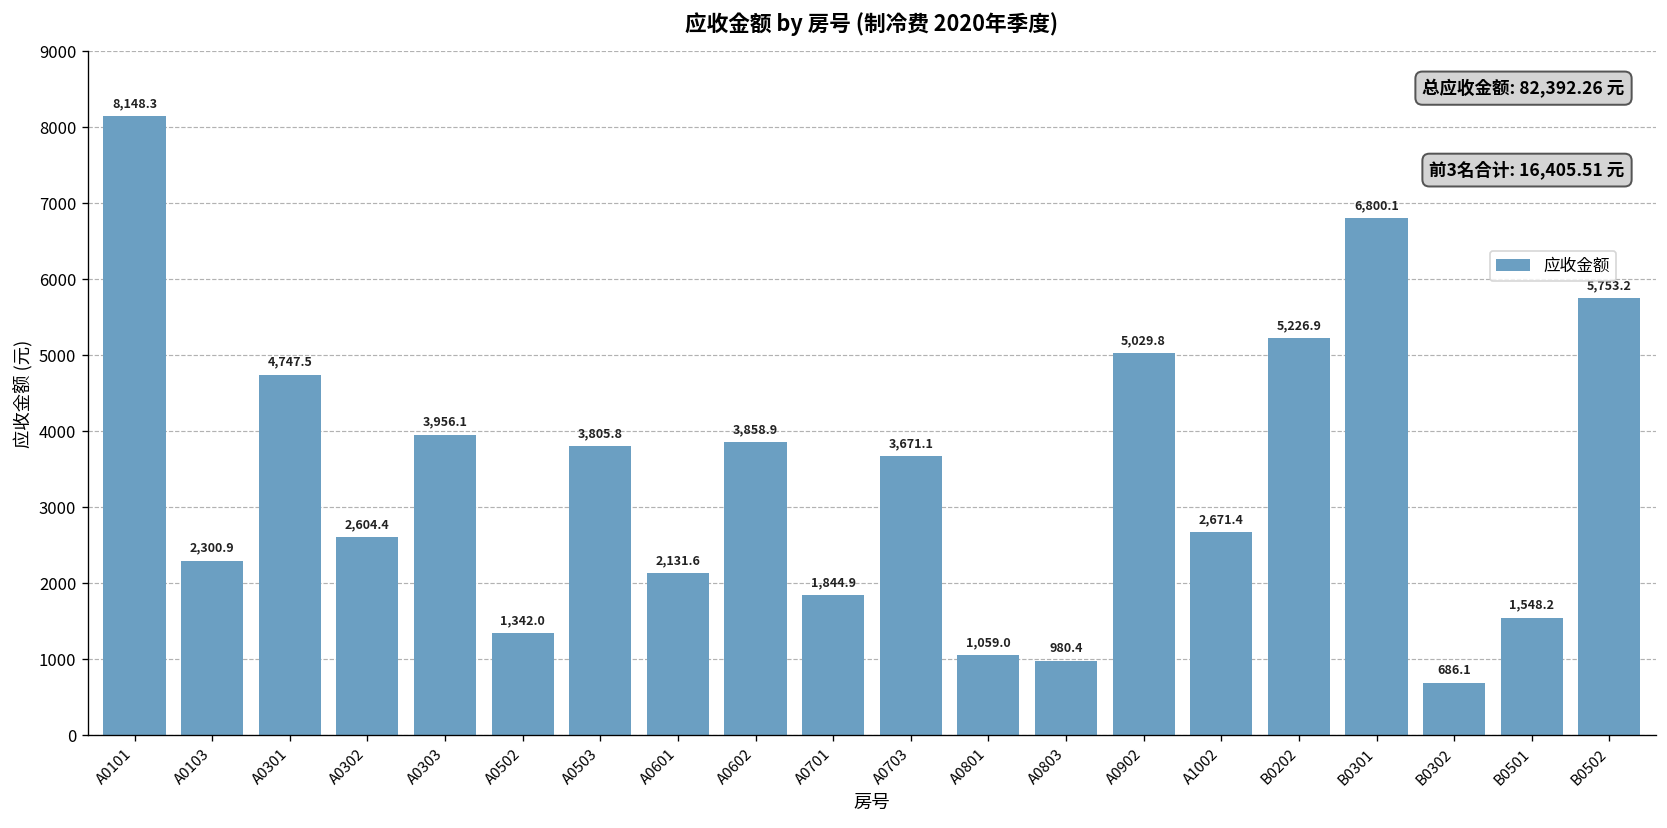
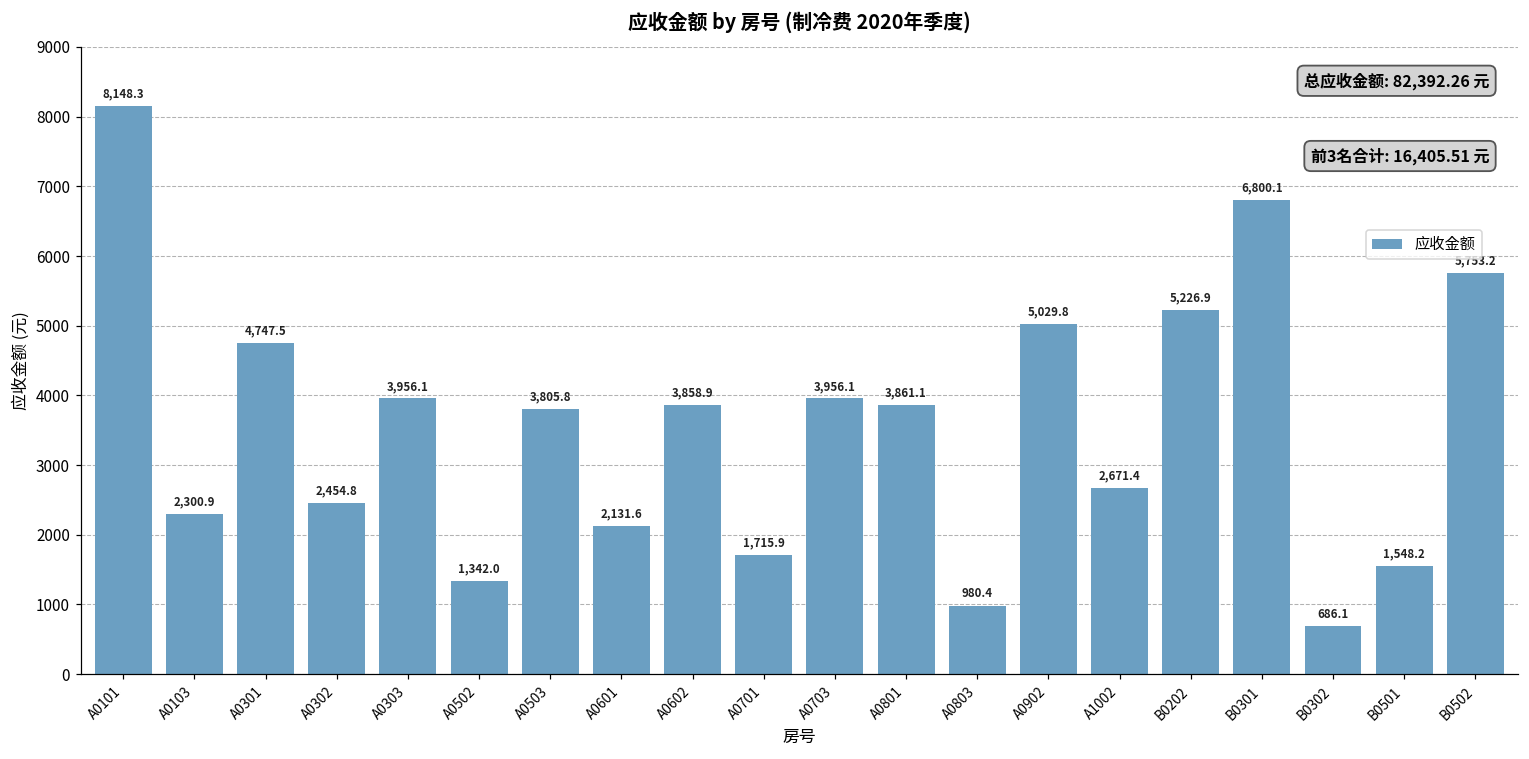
A0302: 2,604.4 -> 2,454.8
A0701: 1,844.9 -> 1,715.9
A0703: 3,671.1 -> 3,956.1
A0801: 1,059.0 -> 3,861.1
